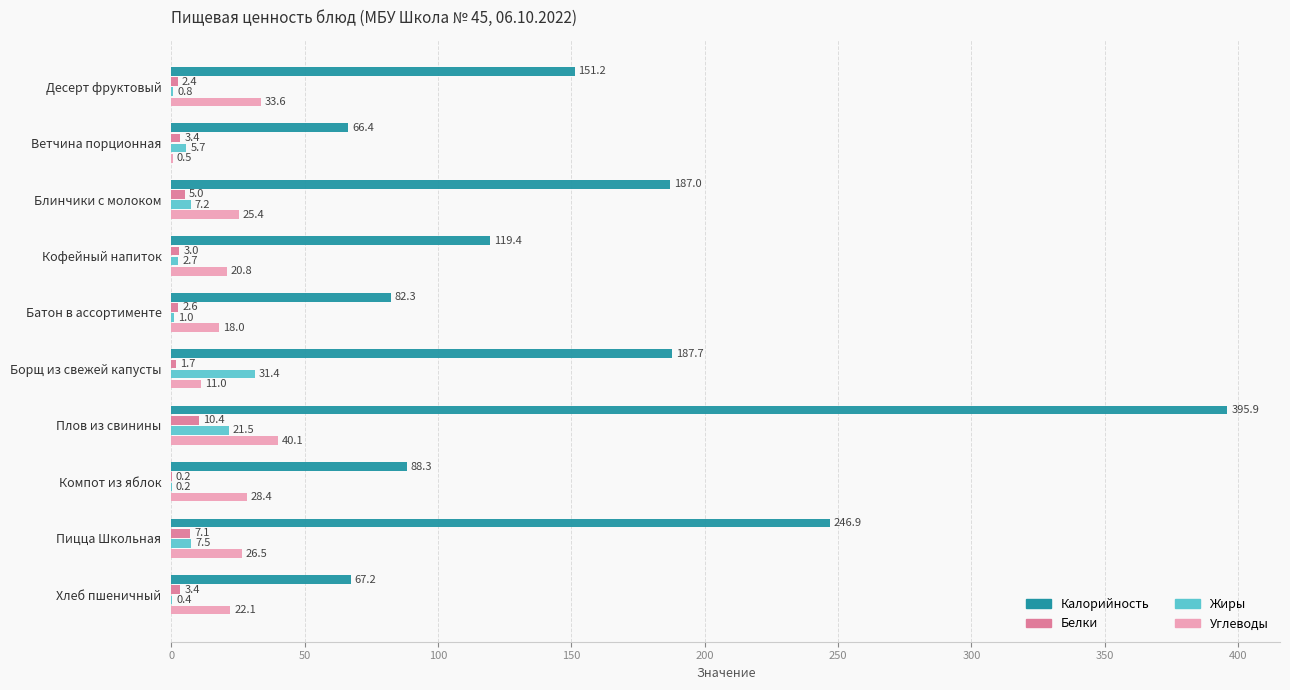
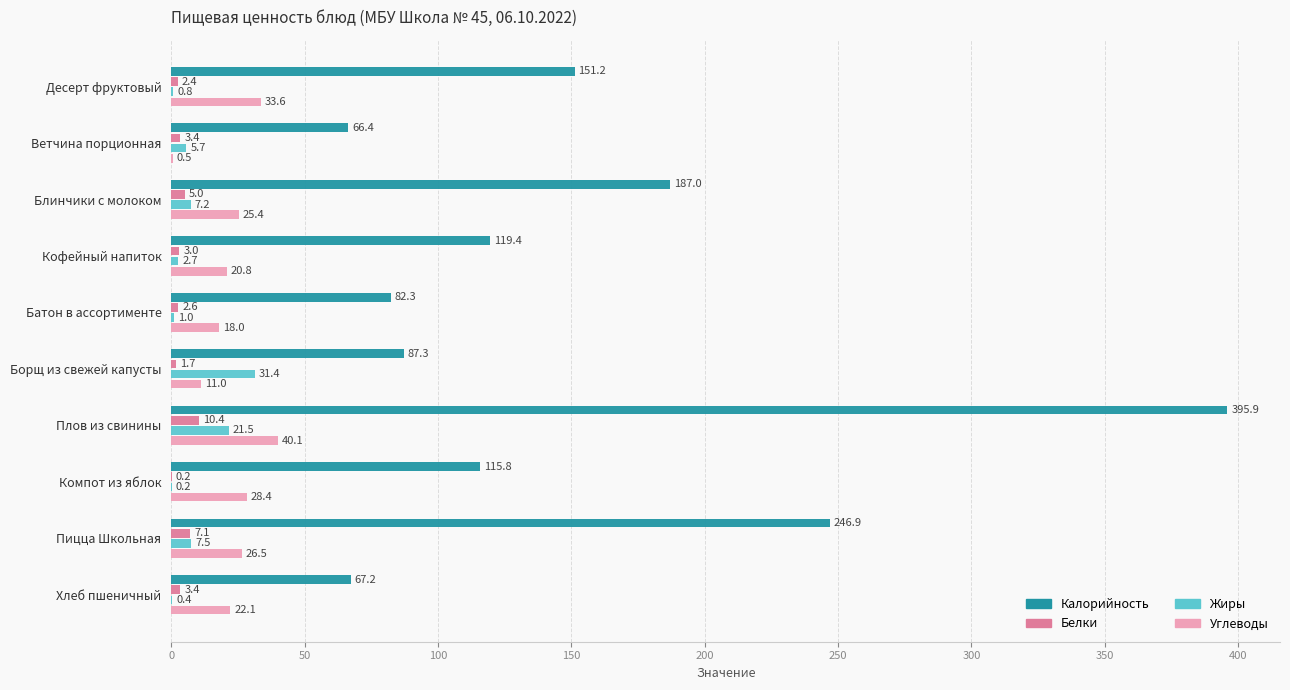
Калорийность, Борщ из свежей капусты: 187.7 -> 87.3
Калорийность, Компот из яблок: 88.3 -> 115.8
